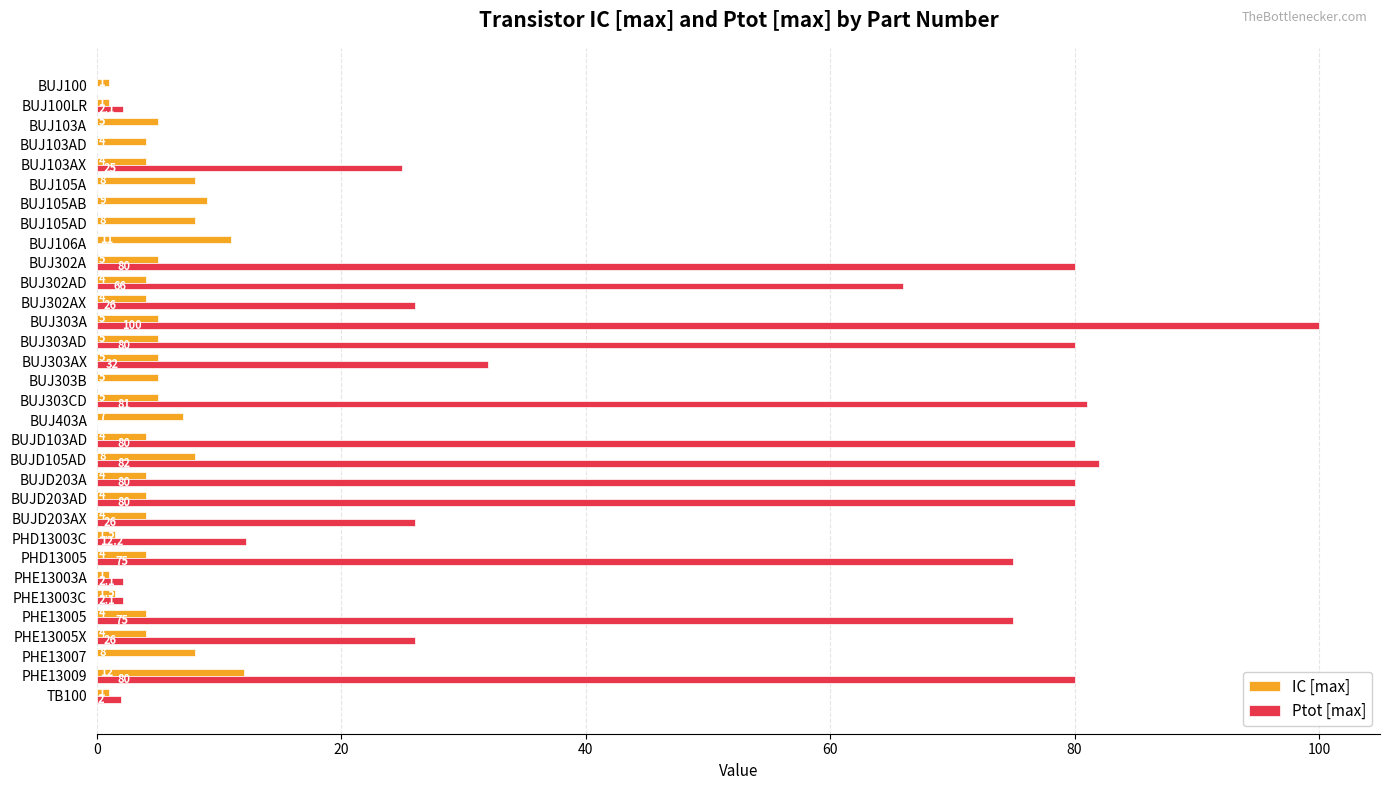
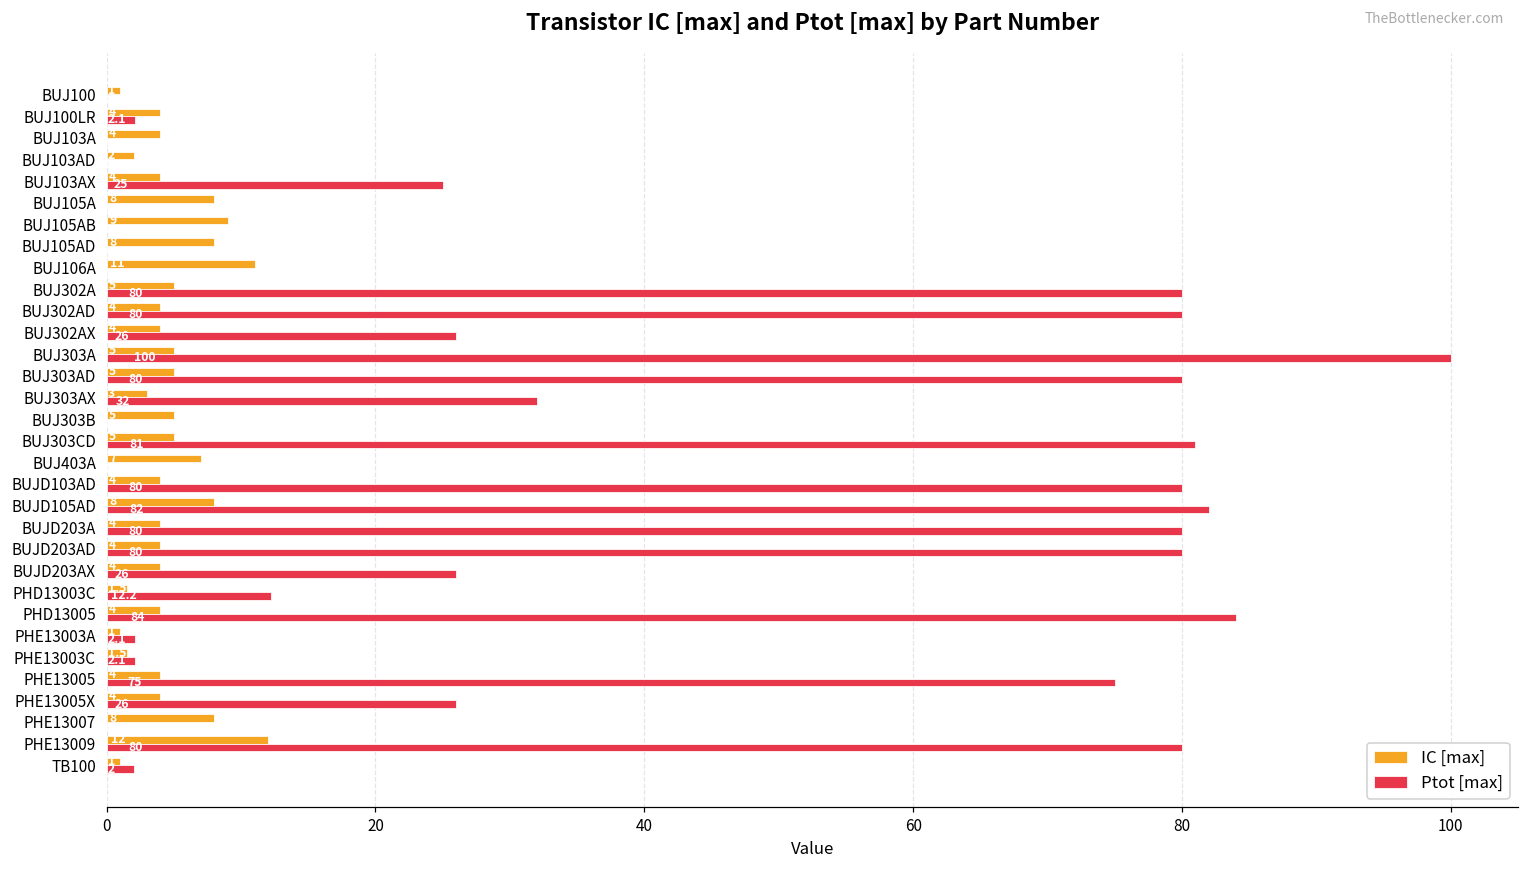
IC [max], BUJ100LR: 1 -> 4
IC [max], BUJ103A: 5 -> 4
IC [max], BUJ103AD: 4 -> 2
Ptot [max], BUJ302AD: 66 -> 80
IC [max], BUJ303AX: 5 -> 3
Ptot [max], PHD13005: 75 -> 84
